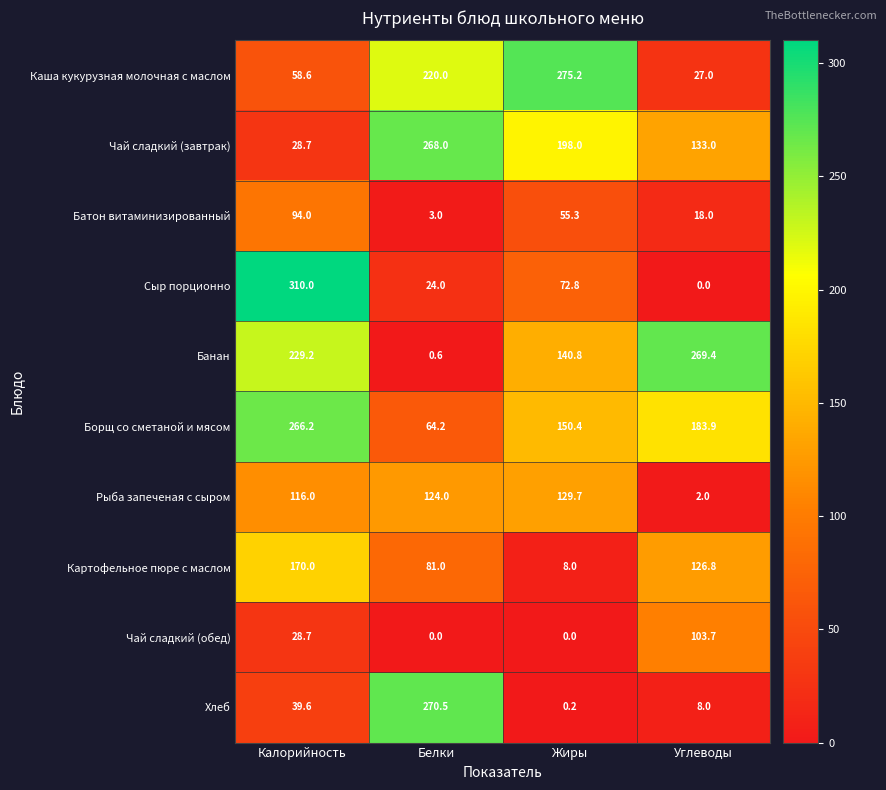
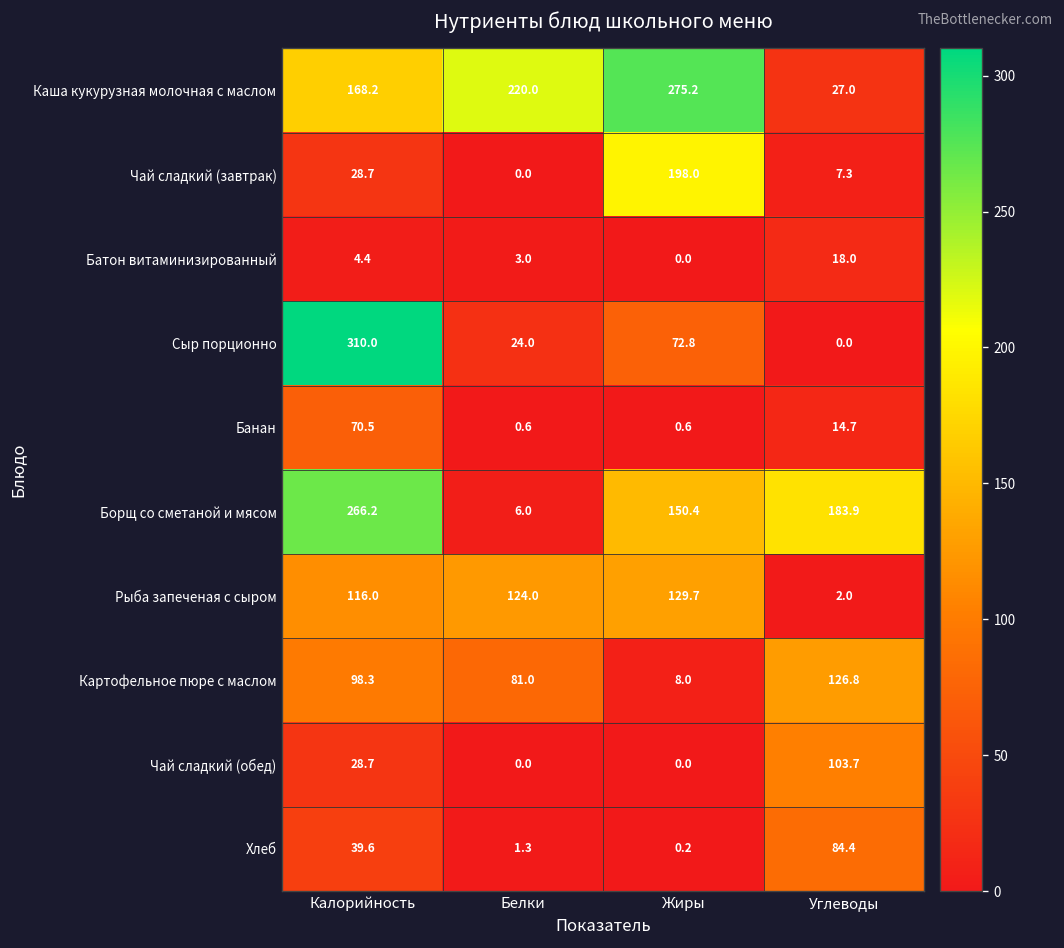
Каша кукурузная молочная с маслом, Калорийность: 58.6 -> 168.2
Чай сладкий (завтрак), Белки: 268.0 -> 0.0
Чай сладкий (завтрак), Углеводы: 133.0 -> 7.3
Батон витаминизированный, Калорийность: 94.0 -> 4.4
Батон витаминизированный, Жиры: 55.3 -> 0.0
Банан, Калорийность: 229.2 -> 70.5
Банан, Жиры: 140.8 -> 0.6
Банан, Углеводы: 269.4 -> 14.7
Борщ со сметаной и мясом, Белки: 64.2 -> 6.0
Картофельное пюре с маслом, Калорийность: 170.0 -> 98.3
Хлеб, Белки: 270.5 -> 1.3
Хлеб, Углеводы: 8.0 -> 84.4
